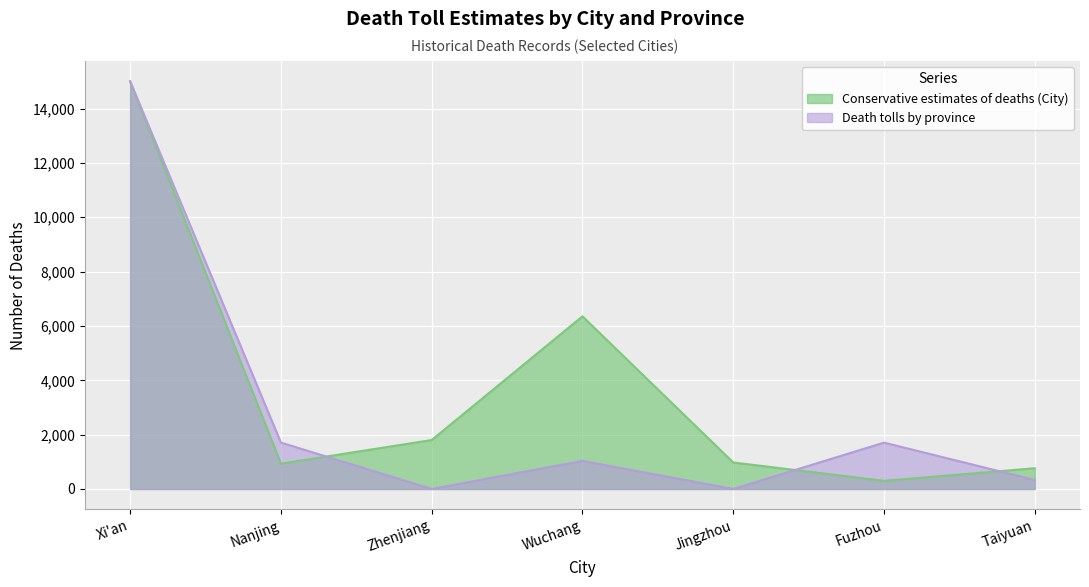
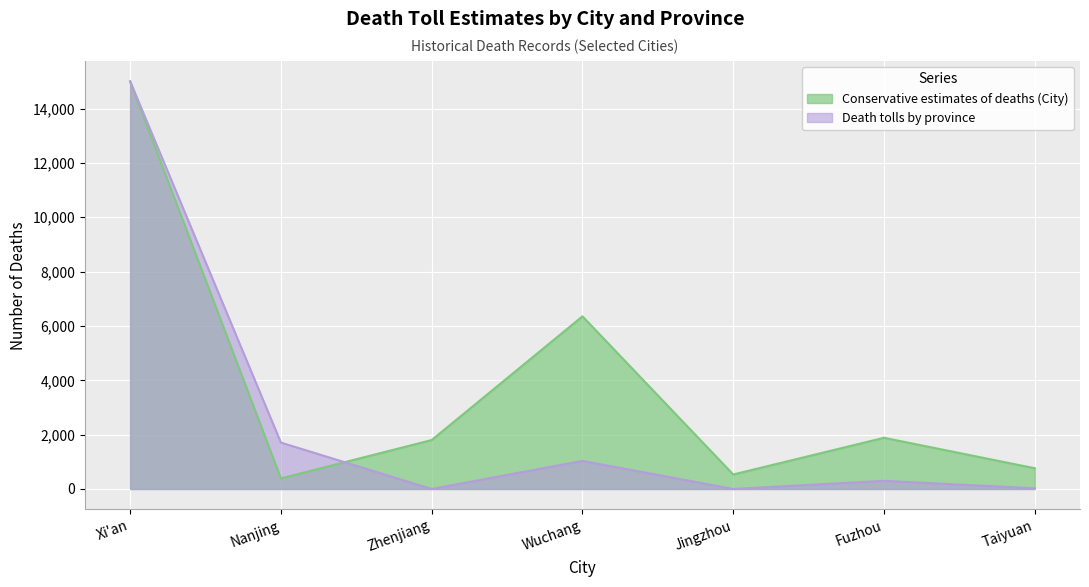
Conservative estimates of deaths (City), Nanjing: 900 -> 400
Conservative estimates of deaths (City), Jingzhou: 1,000 -> 500
Conservative estimates of deaths (City), Fuzhou: 300 -> 1,900
Death tolls by province, Fuzhou: 1,700 -> 300
Death tolls by province, Taiyuan: 300 -> 0
